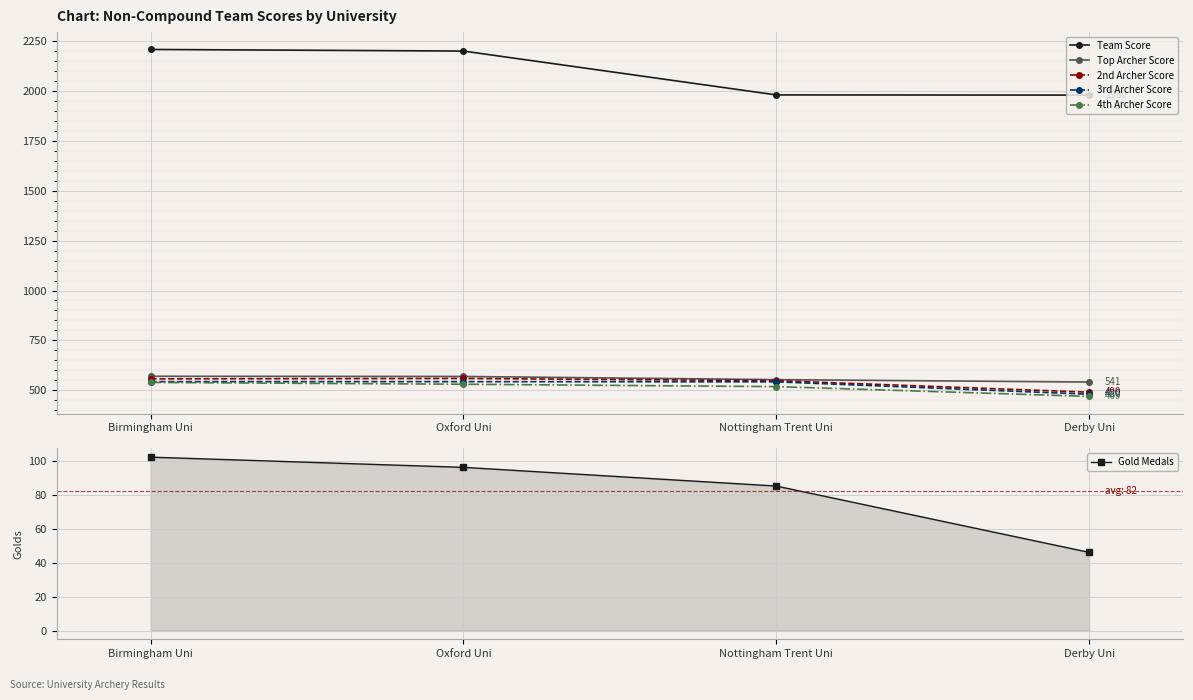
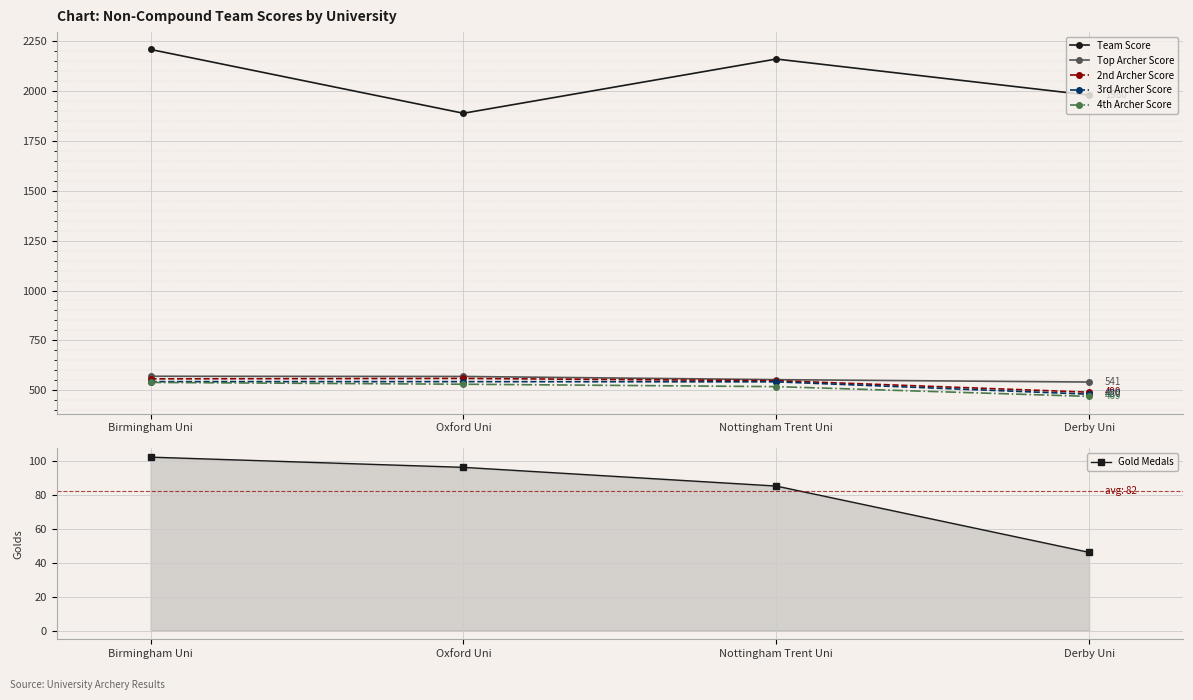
Chart: Non-Compound Team Scores by University, Team Score, Oxford Uni: 2200 -> 1890
Chart: Non-Compound Team Scores by University, Team Score, Nottingham Trent Uni: 1980 -> 2160
